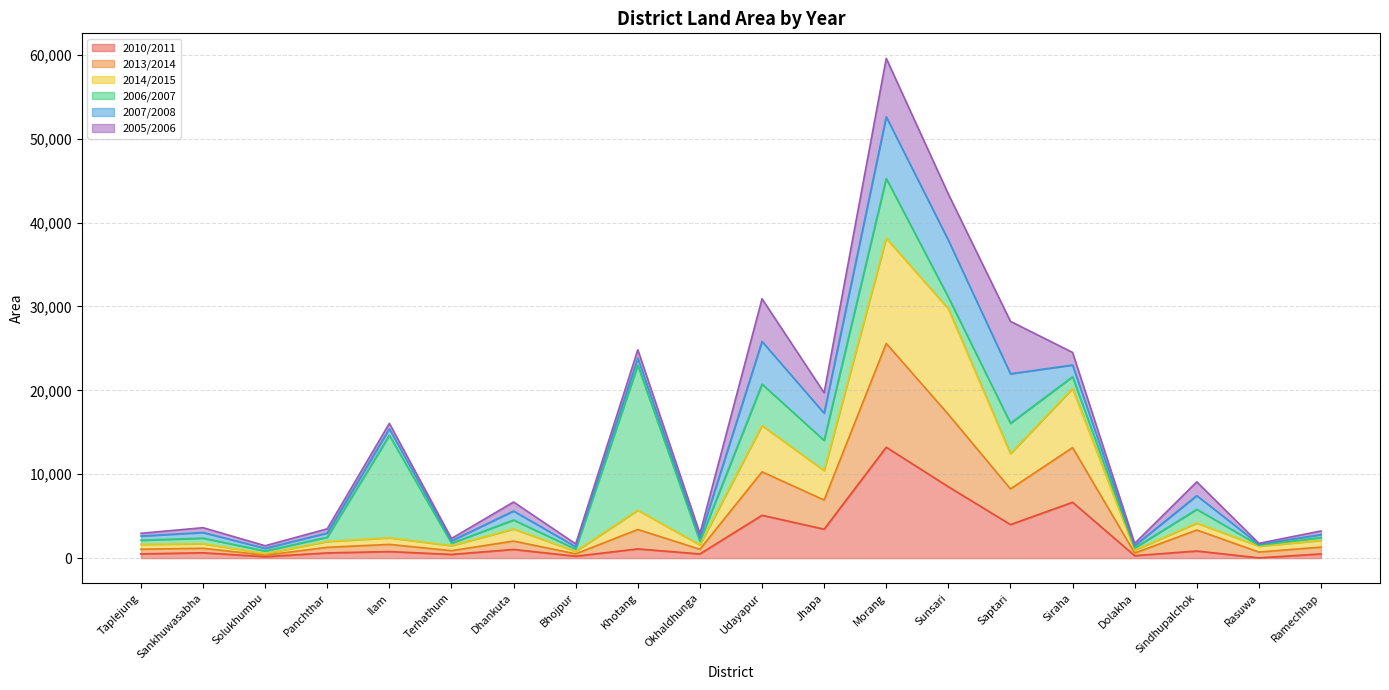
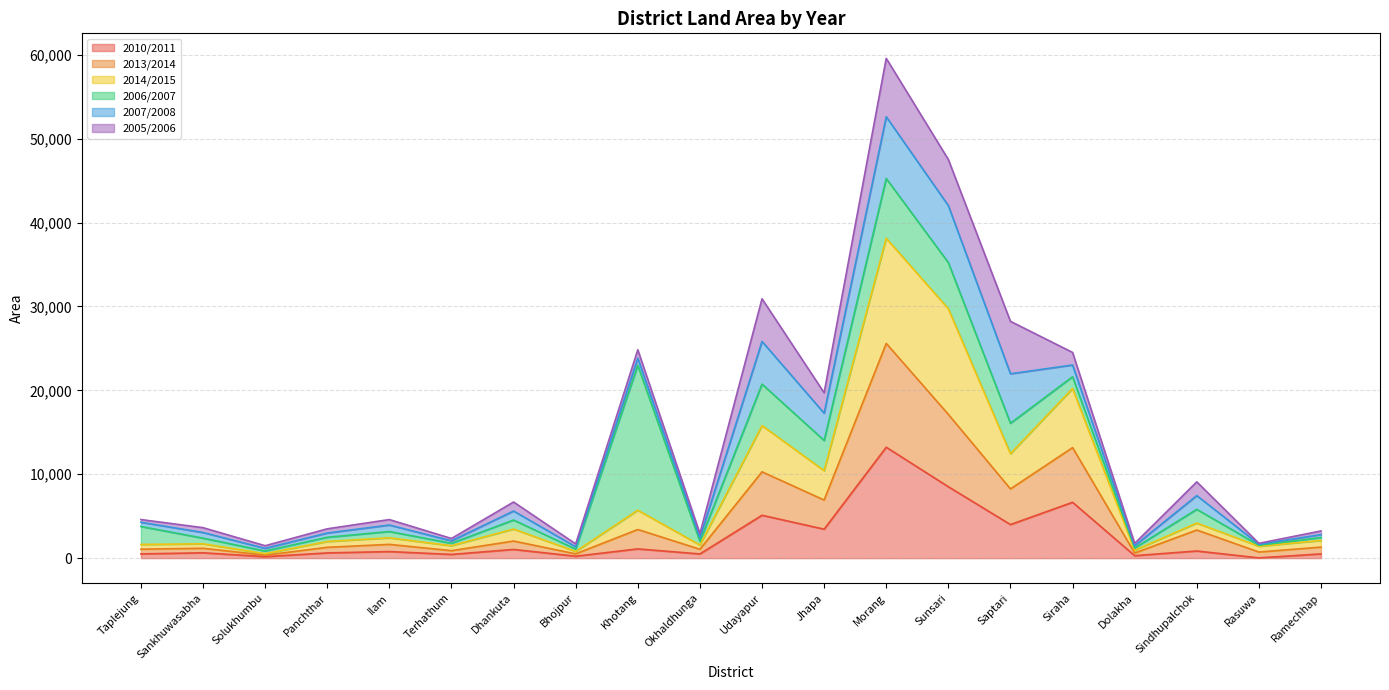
2006/2007, Taplejung: 1,000 -> 2,000
2006/2007, Ilam: 12,000 -> 1,000
2006/2007, Sunsari: 1,000 -> 6,000
